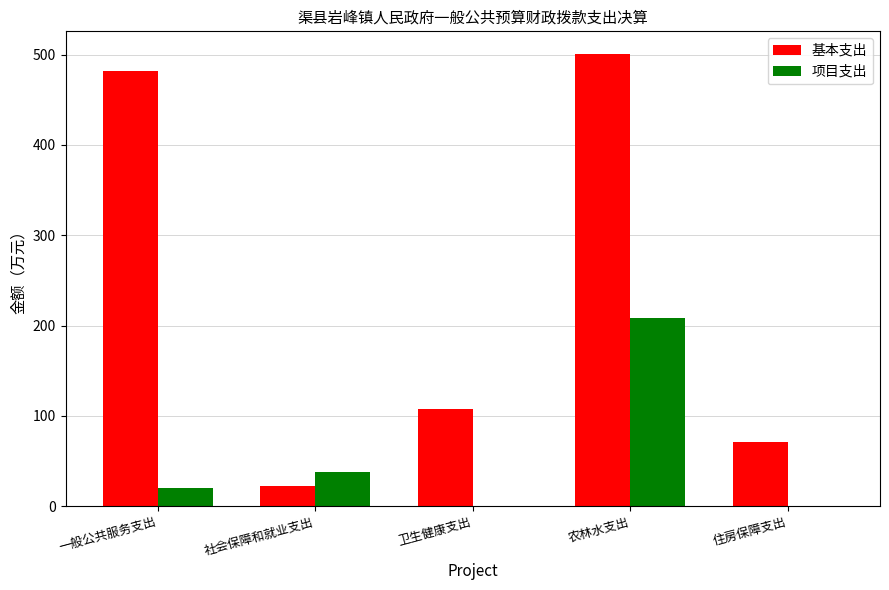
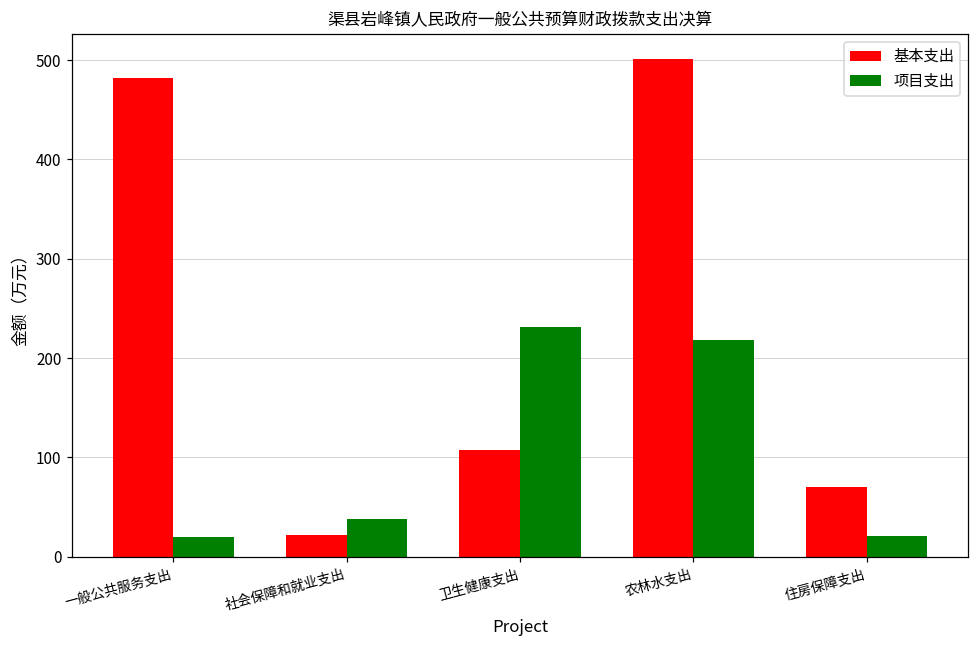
项目支出, 卫生健康支出: 0 -> 230
项目支出, 农林水支出: 210 -> 220
项目支出, 住房保障支出: 0 -> 20
